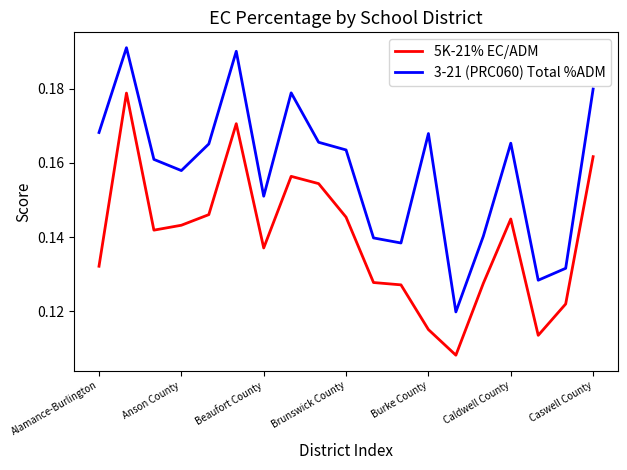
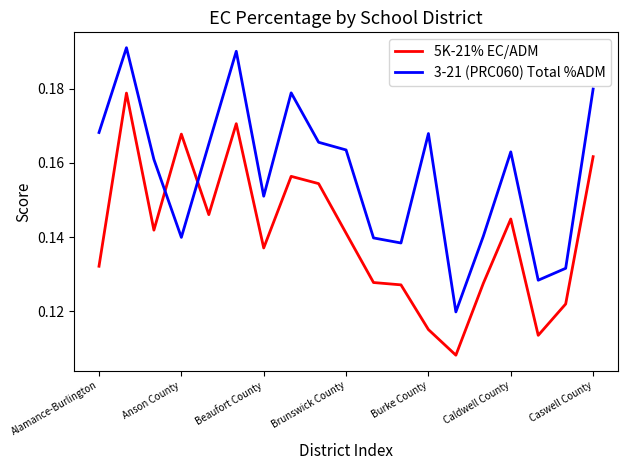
5K-21% EC/ADM, Anson County: 0.143 -> 0.168
3-21 (PRC060) Total %ADM, Anson County: 0.158 -> 0.140
5K-21% EC/ADM, Brunswick County: 0.145 -> 0.141
3-21 (PRC060) Total %ADM, Caldwell County: 0.165 -> 0.163
